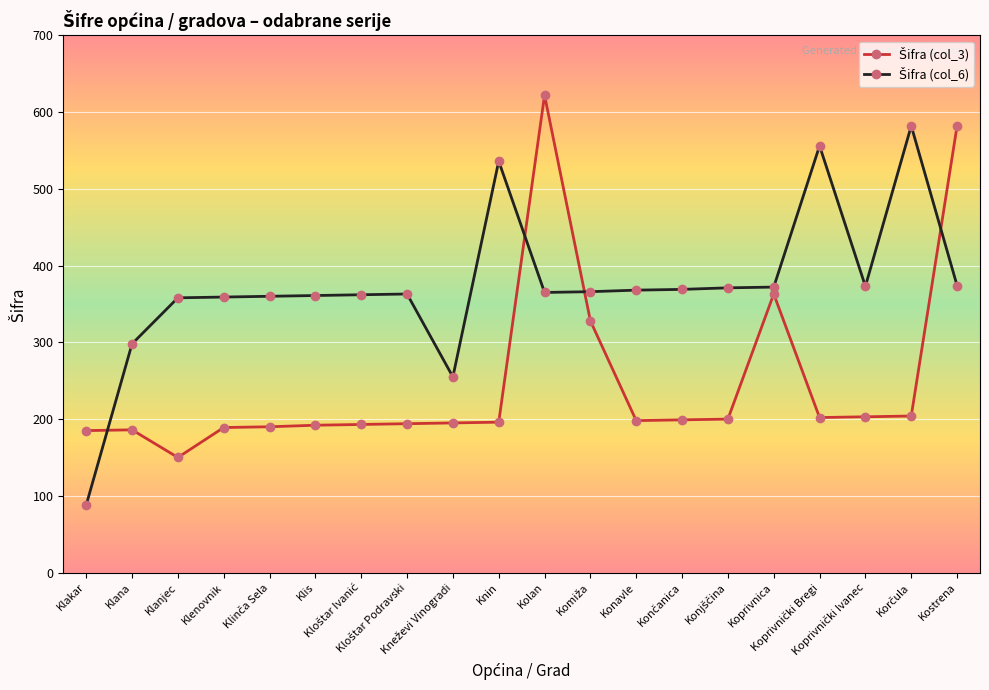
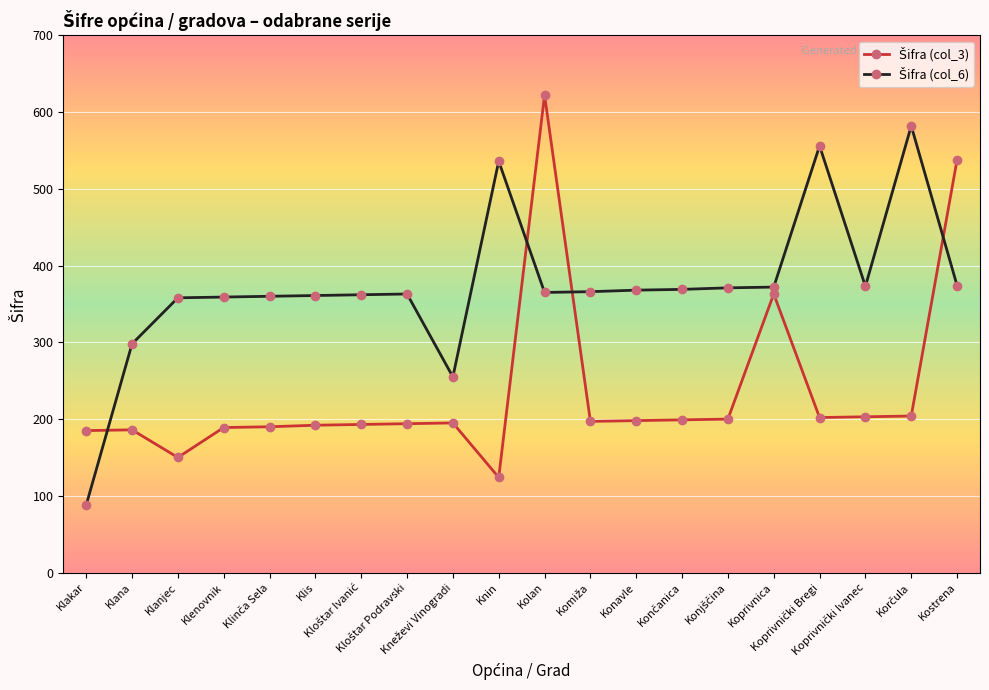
Šifra (col_3), Knin: 200 -> 120
Šifra (col_3), Komiža: 330 -> 200
Šifra (col_3), Kostrena: 580 -> 540
